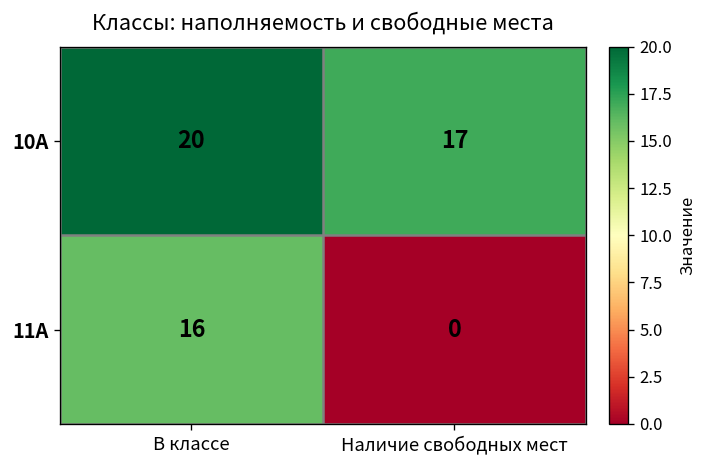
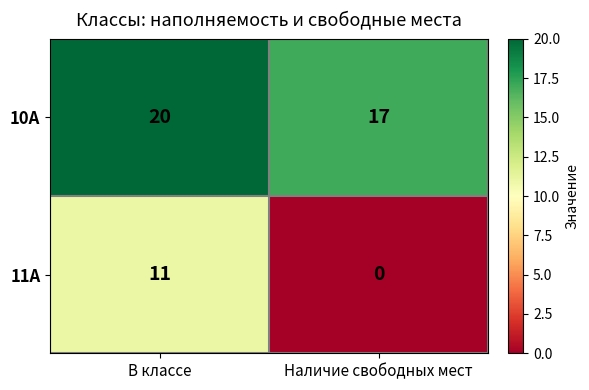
11А, В классе: 16 -> 11
